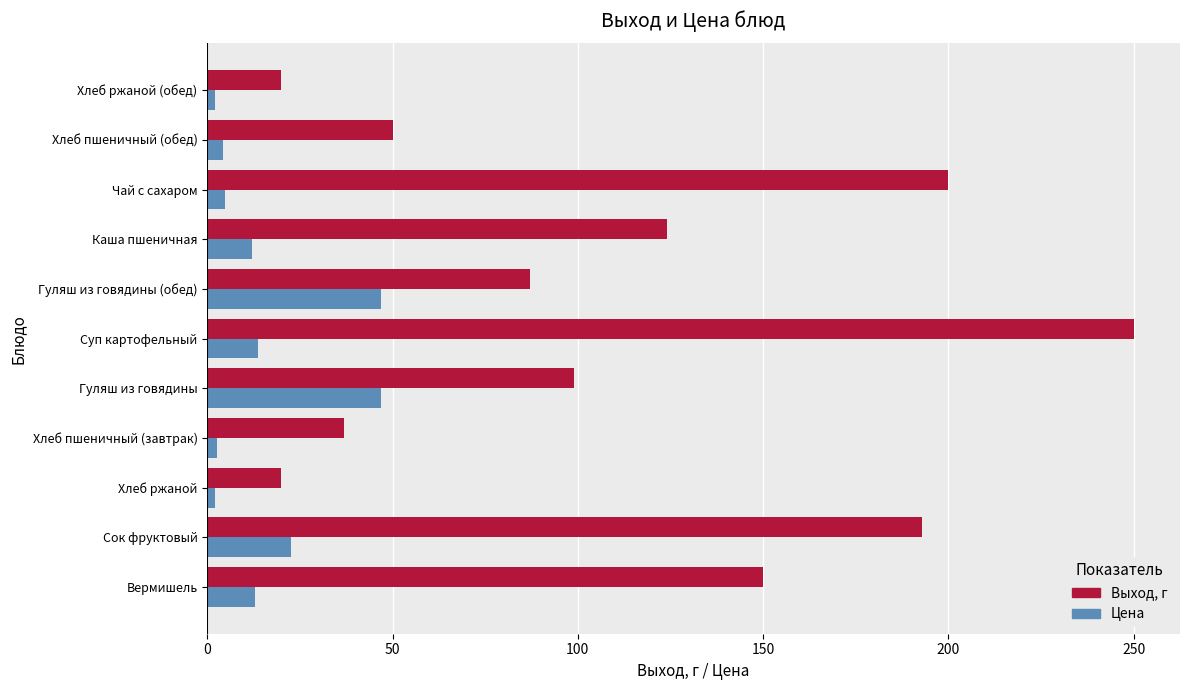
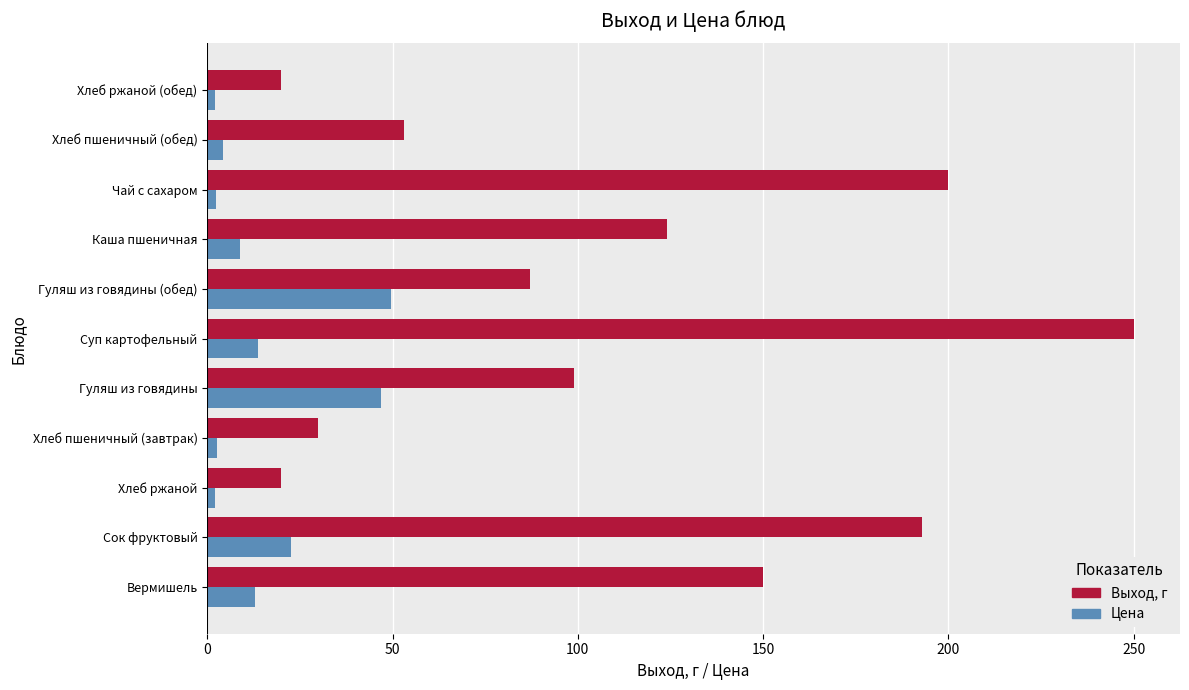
Выход, г, Хлеб пшеничный (обед): 50 -> 53
Цена, Чай с сахаром: 5 -> 2
Цена, Каша пшеничная: 12 -> 9
Цена, Гуляш из говядины (обед): 47 -> 50
Выход, г, Хлеб пшеничный (завтрак): 37 -> 30
